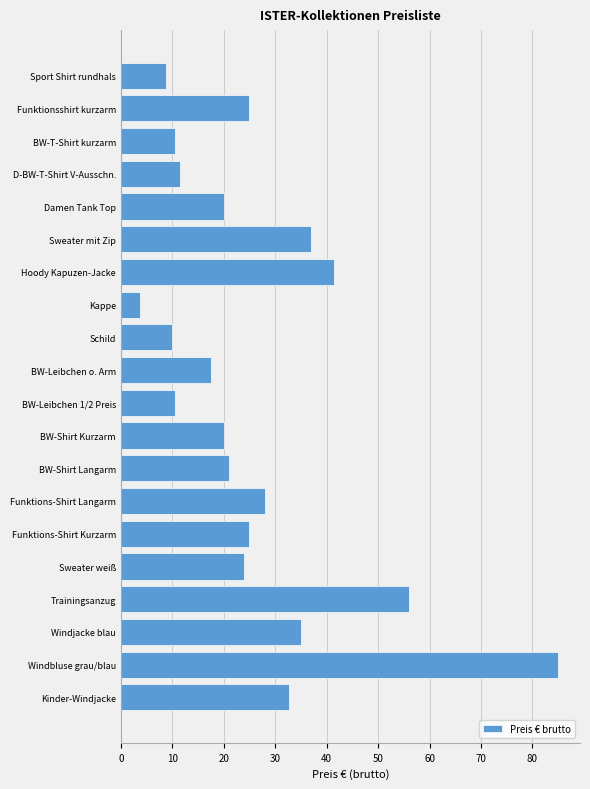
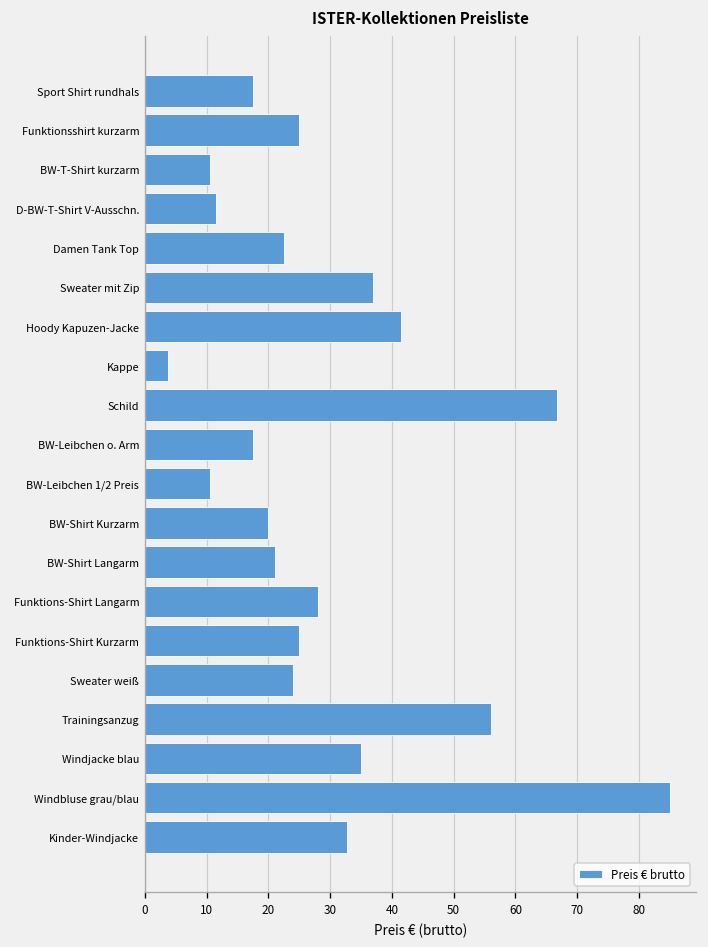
Sport Shirt rundhals: 9 -> 18
Damen Tank Top: 20 -> 23
Schild: 10 -> 67
